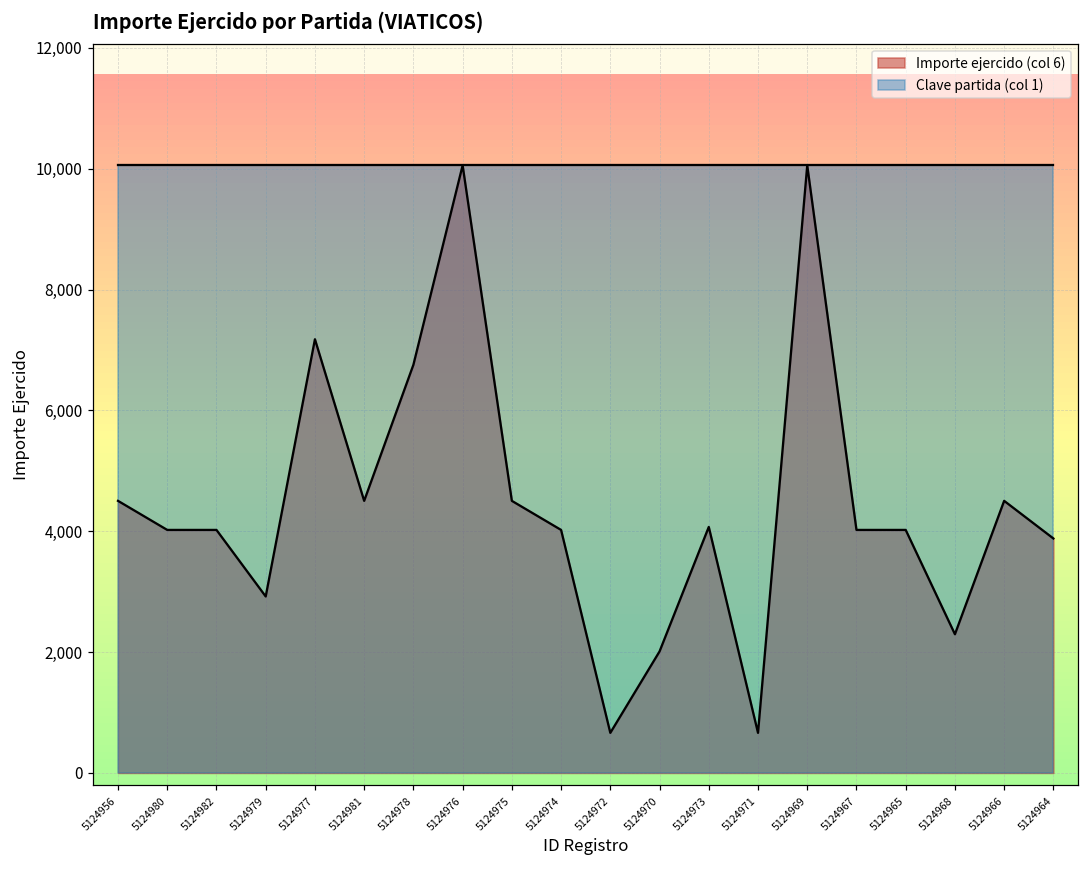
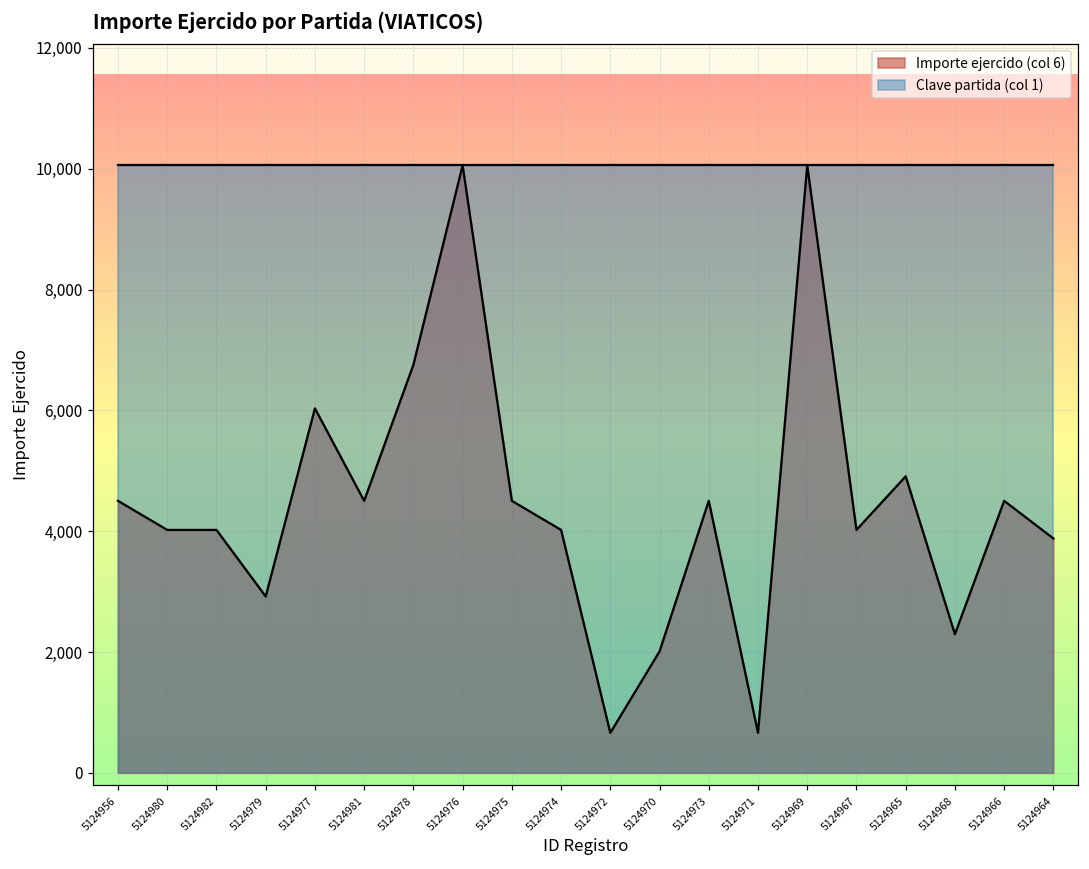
Importe ejercido (col 6), 5124977: 7,200 -> 6,000
Importe ejercido (col 6), 5124973: 4,100 -> 4,500
Importe ejercido (col 6), 5124965: 4,000 -> 4,900
